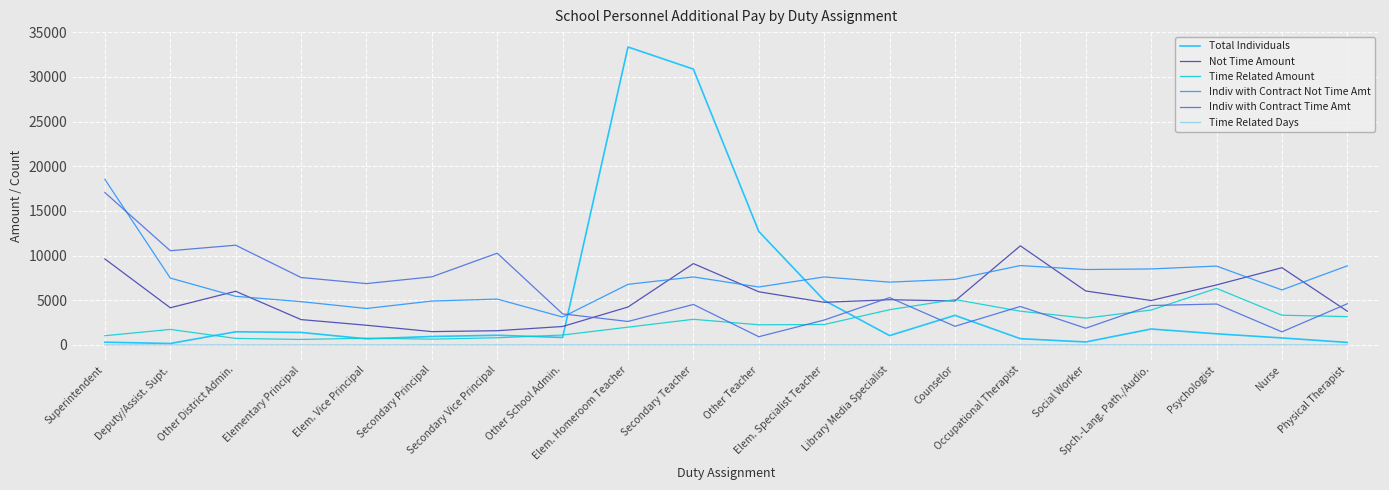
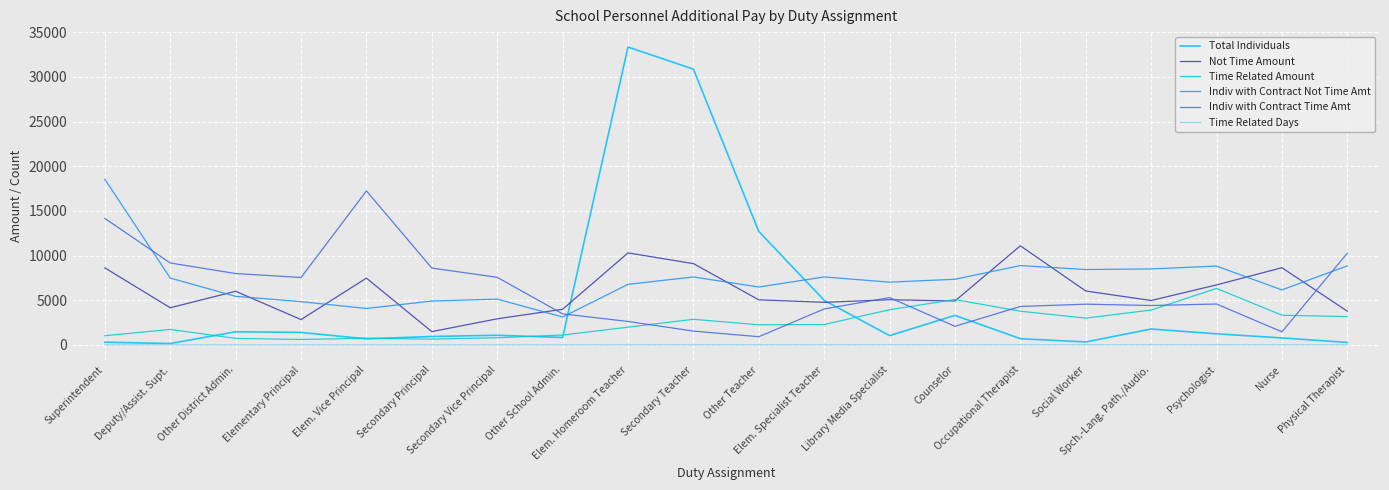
Not Time Amount, Superintendent: 10000 -> 9000
Indiv with Contract Time Amt, Superintendent: 17000 -> 14000
Indiv with Contract Time Amt, Deputy/Assist. Supt.: 11000 -> 9000
Indiv with Contract Time Amt, Other District Admin.: 11000 -> 8000
Not Time Amount, Elem. Vice Principal: 2000 -> 7000
Indiv with Contract Time Amt, Elem. Vice Principal: 7000 -> 17000
Indiv with Contract Time Amt, Secondary Principal: 8000 -> 9000
Not Time Amount, Secondary Vice Principal: 2000 -> 3000
Indiv with Contract Time Amt, Secondary Vice Principal: 10000 -> 8000
Not Time Amount, Other School Admin.: 2000 -> 4000
Not Time Amount, Elem. Homeroom Teacher: 4000 -> 10000
Indiv with Contract Time Amt, Secondary Teacher: 5000 -> 2000
Not Time Amount, Other Teacher: 6000 -> 5000
Indiv with Contract Time Amt, Elem. Specialist Teacher: 3000 -> 4000
Indiv with Contract Time Amt, Social Worker: 2000 -> 5000
Indiv with Contract Time Amt, Physical Therapist: 5000 -> 10000
